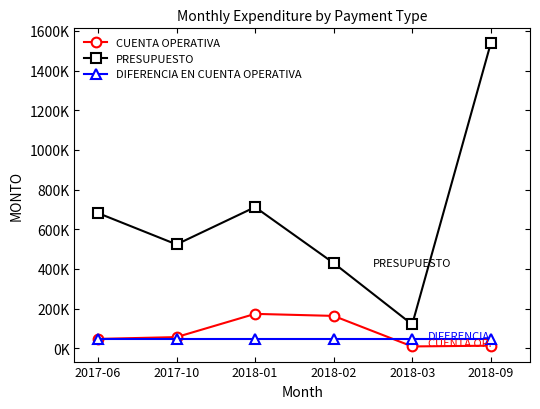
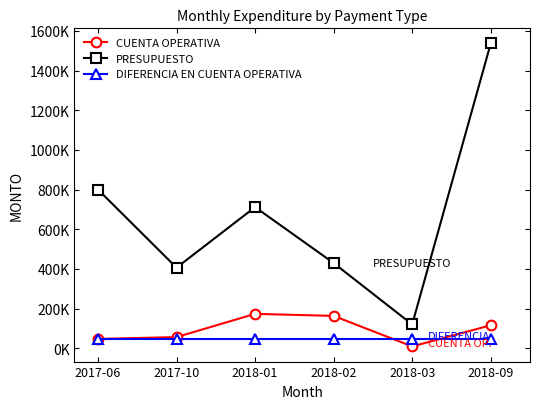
PRESUPUESTO, 2017-06: 680000 -> 800000
PRESUPUESTO, 2017-10: 520000 -> 410000
CUENTA OPERATIVA, 2018-09: 10000 -> 120000
